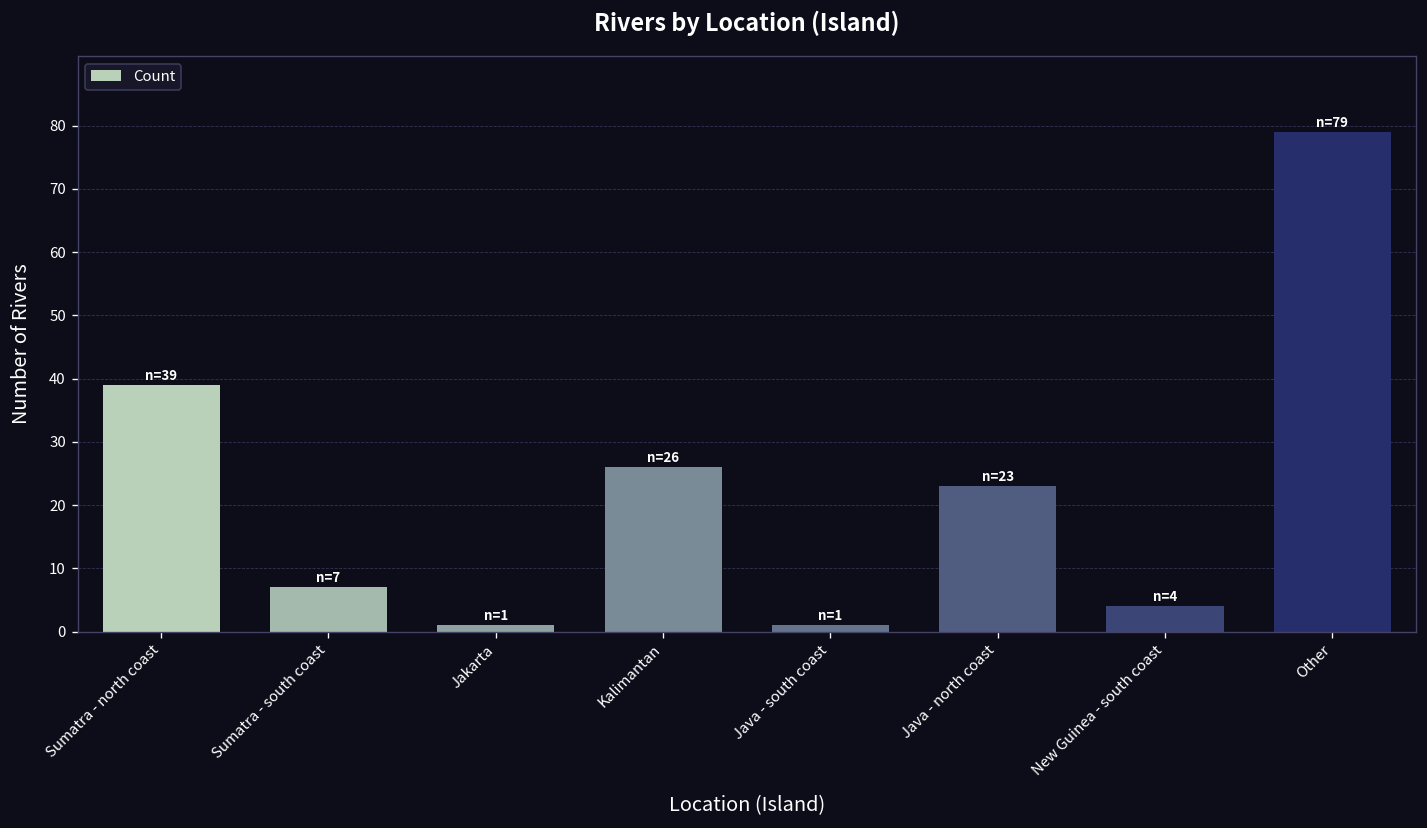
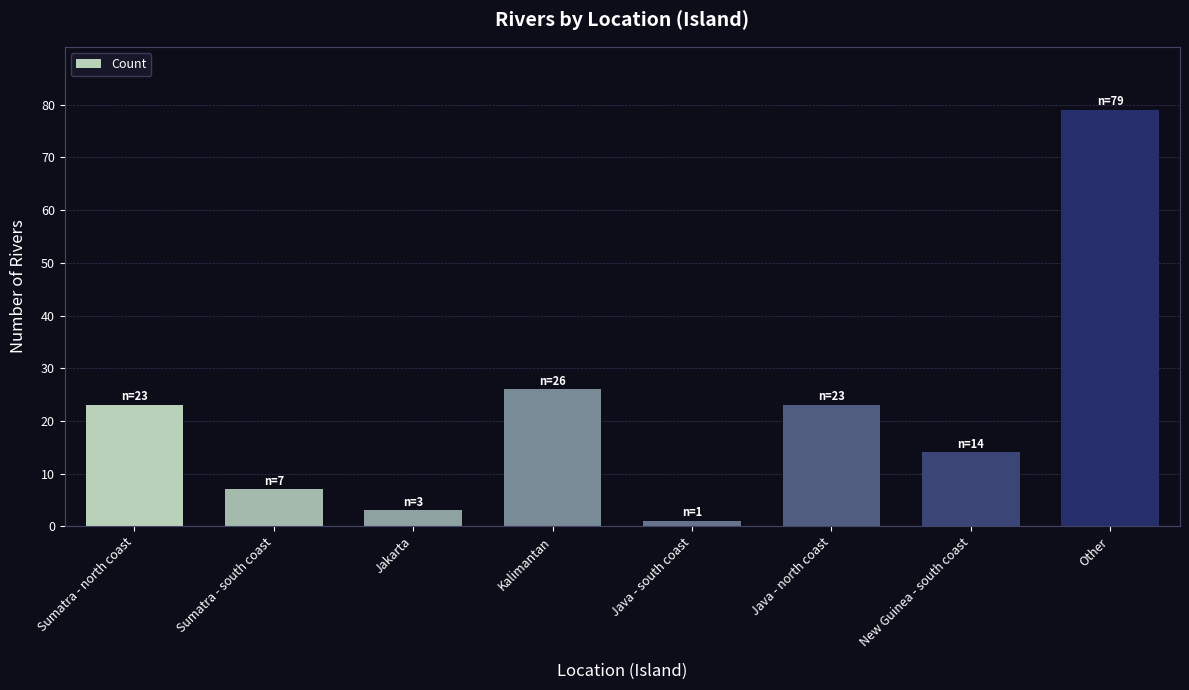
Sumatra - north coast: 39 -> 23
Jakarta: 1 -> 3
New Guinea - south coast: 4 -> 14
